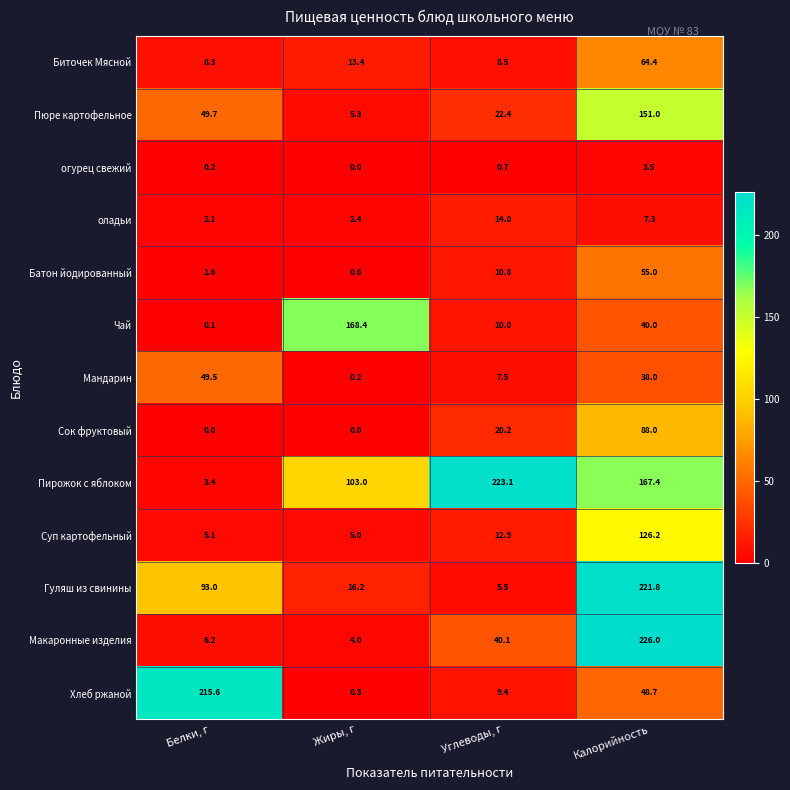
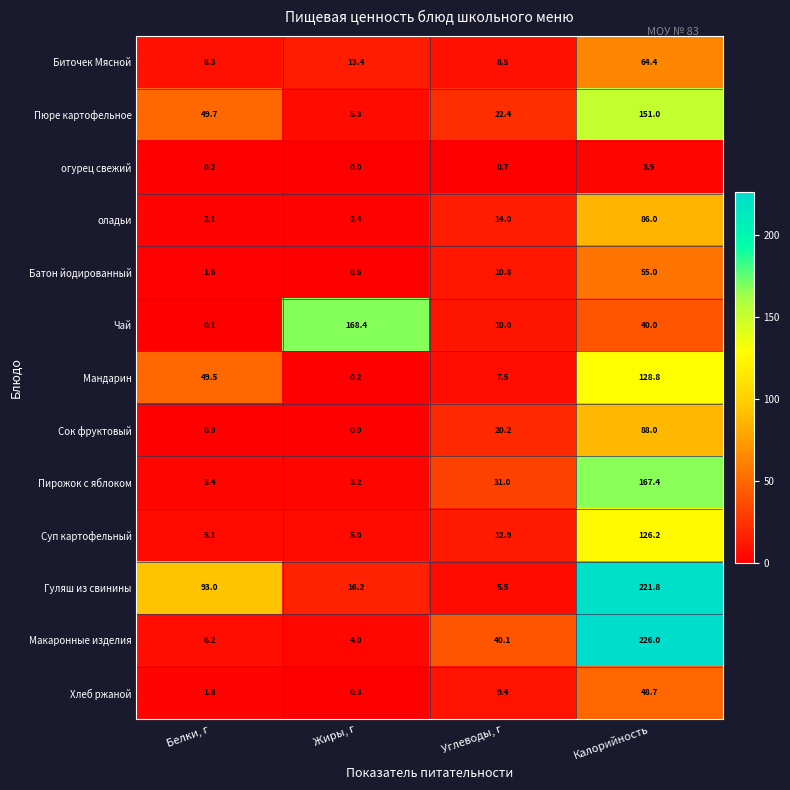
оладьи, Калорийность: 7.3 -> 86.0
Мандарин, Калорийность: 38.0 -> 128.8
Пирожок с яблоком, Жиры, г: 103.0 -> 3.2
Пирожок с яблоком, Углеводы, г: 223.1 -> 31.0
Хлеб ржаной, Белки, г: 215.6 -> 1.8
